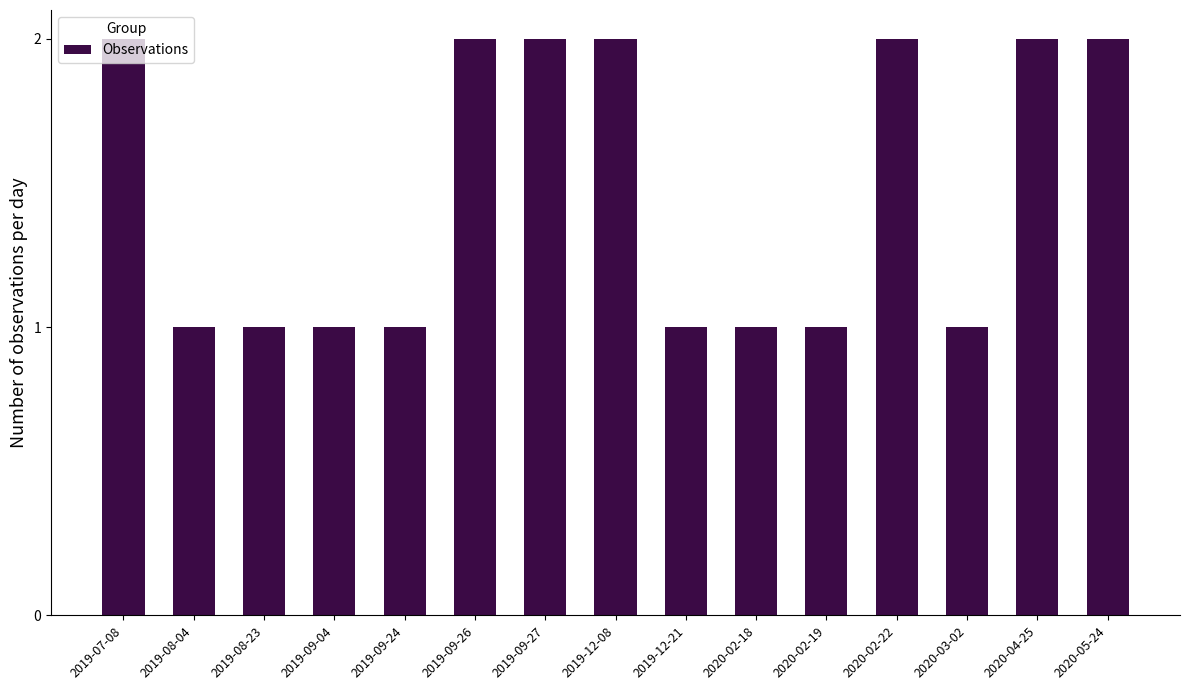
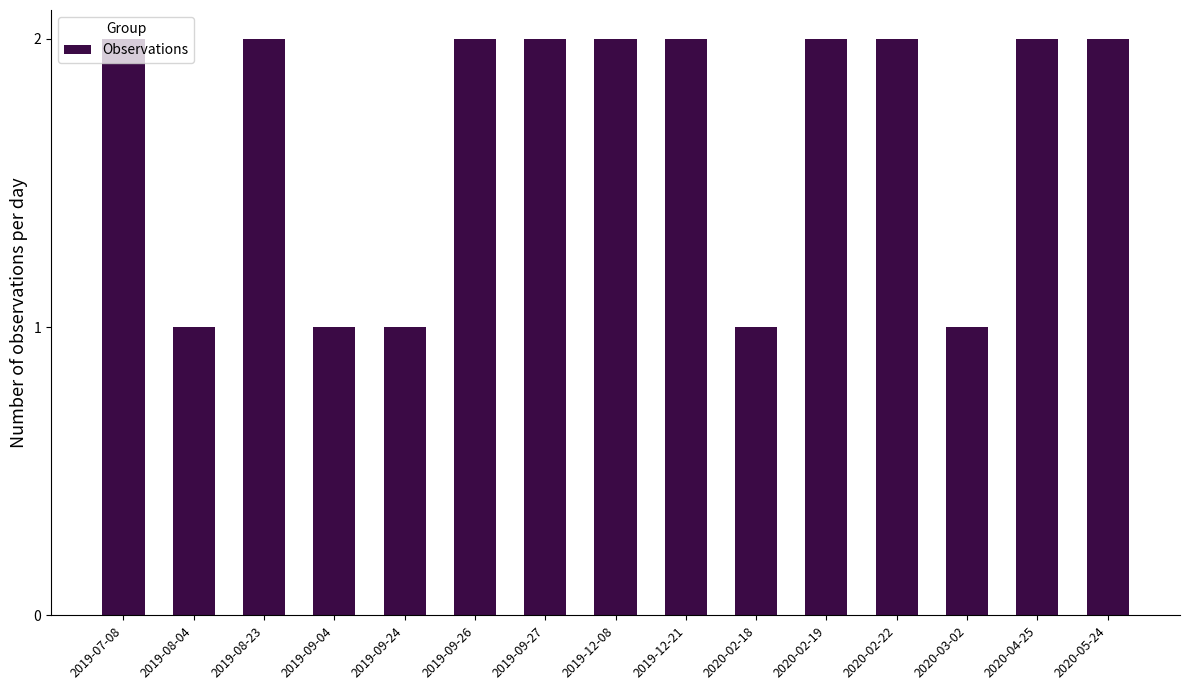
2019-08-23: 1 -> 2
2019-12-21: 1 -> 2
2020-02-19: 1 -> 2
